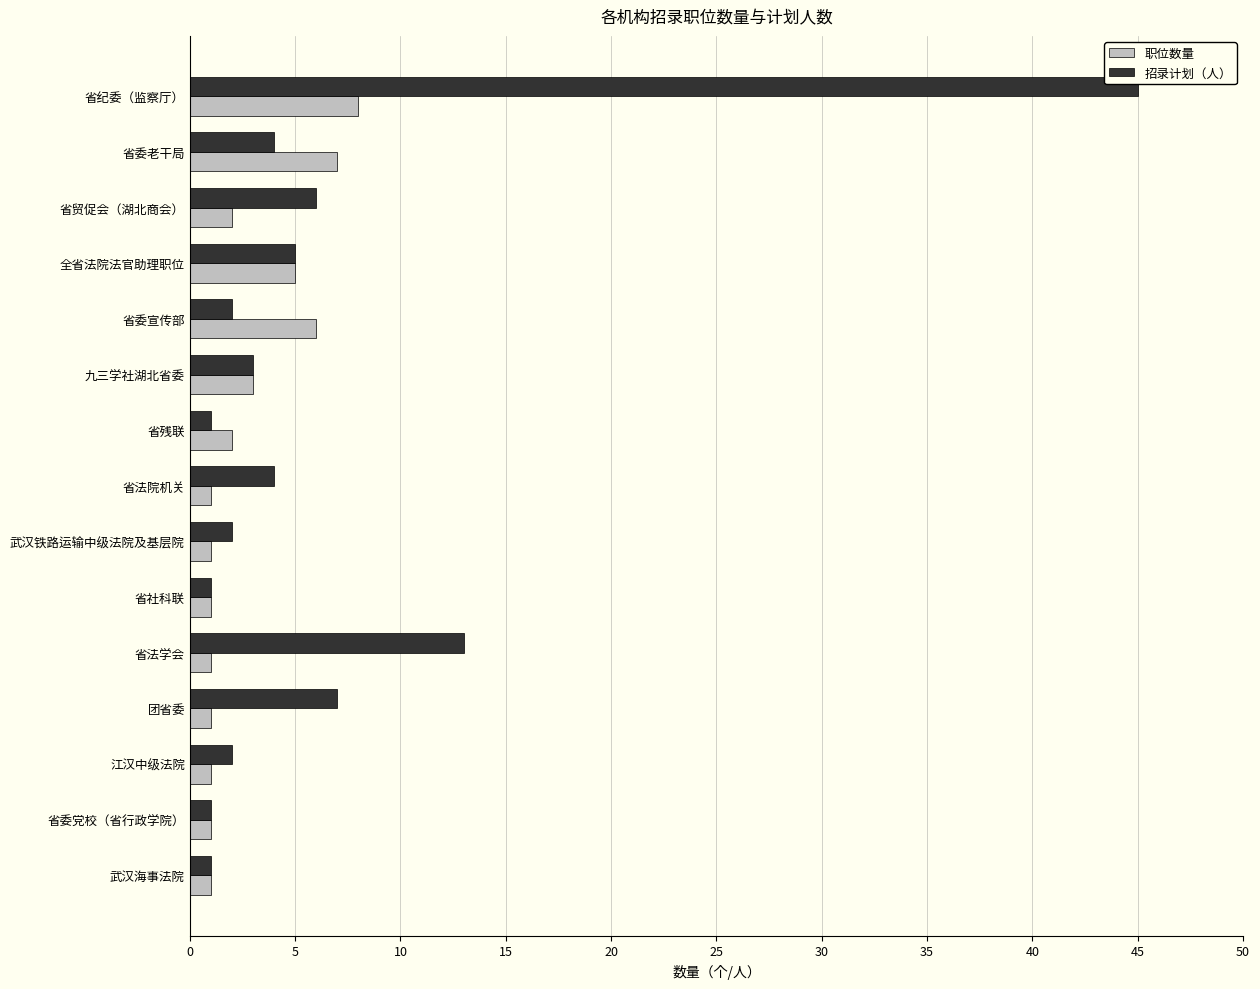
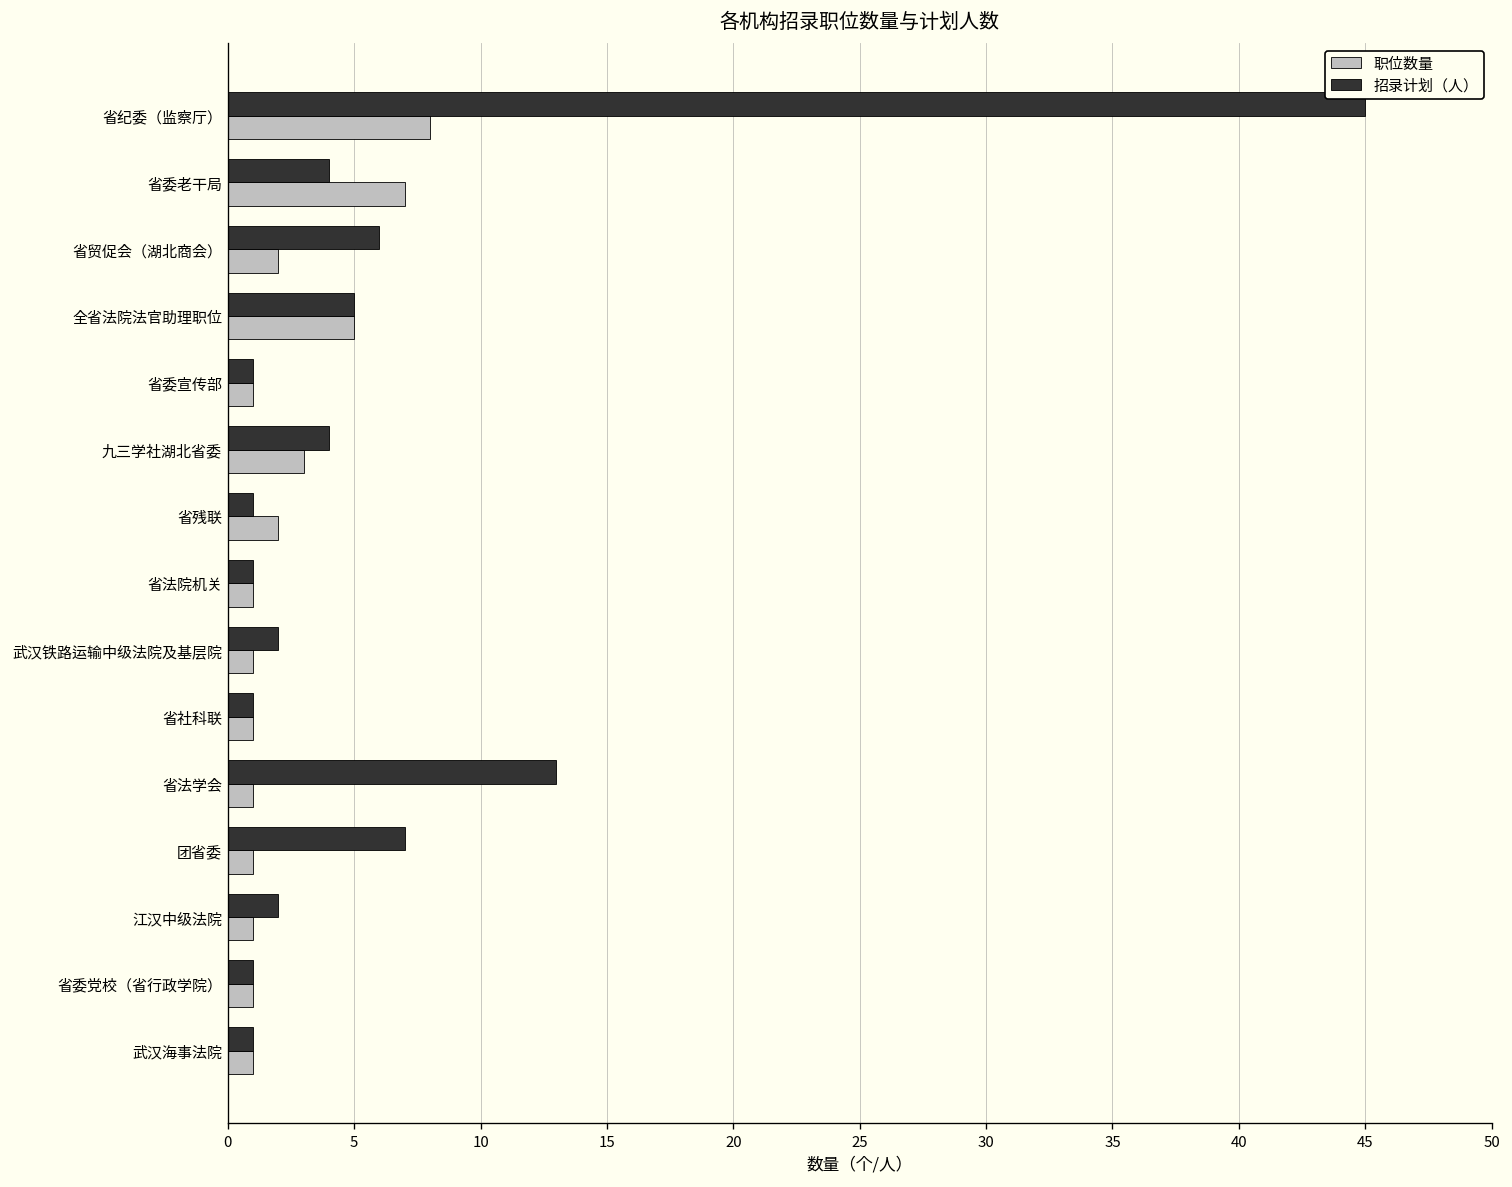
招录计划（人）, 省委宣传部: 2 -> 1
职位数量, 省委宣传部: 6 -> 1
招录计划（人）, 九三学社湖北省委: 3 -> 4
招录计划（人）, 省法院机关: 4 -> 1
